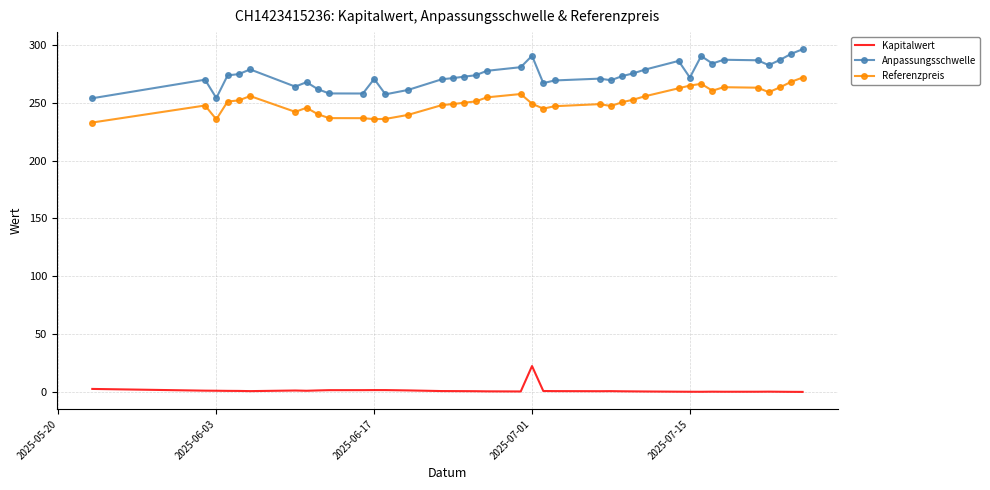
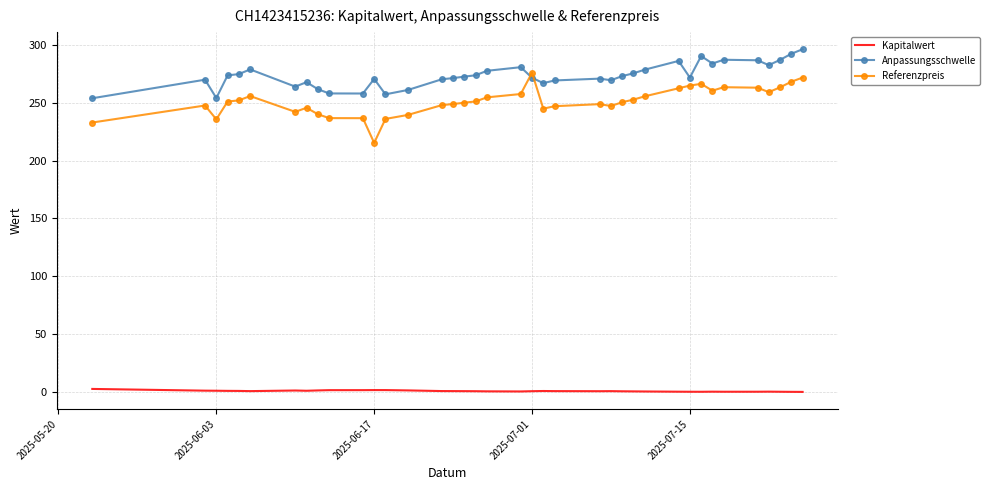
Referenzpreis, 2025-06-17: 236 -> 215
Kapitalwert, 2025-07-01: 23 -> 1
Anpassungsschwelle, 2025-07-01: 290 -> 271
Referenzpreis, 2025-07-01: 249 -> 276
